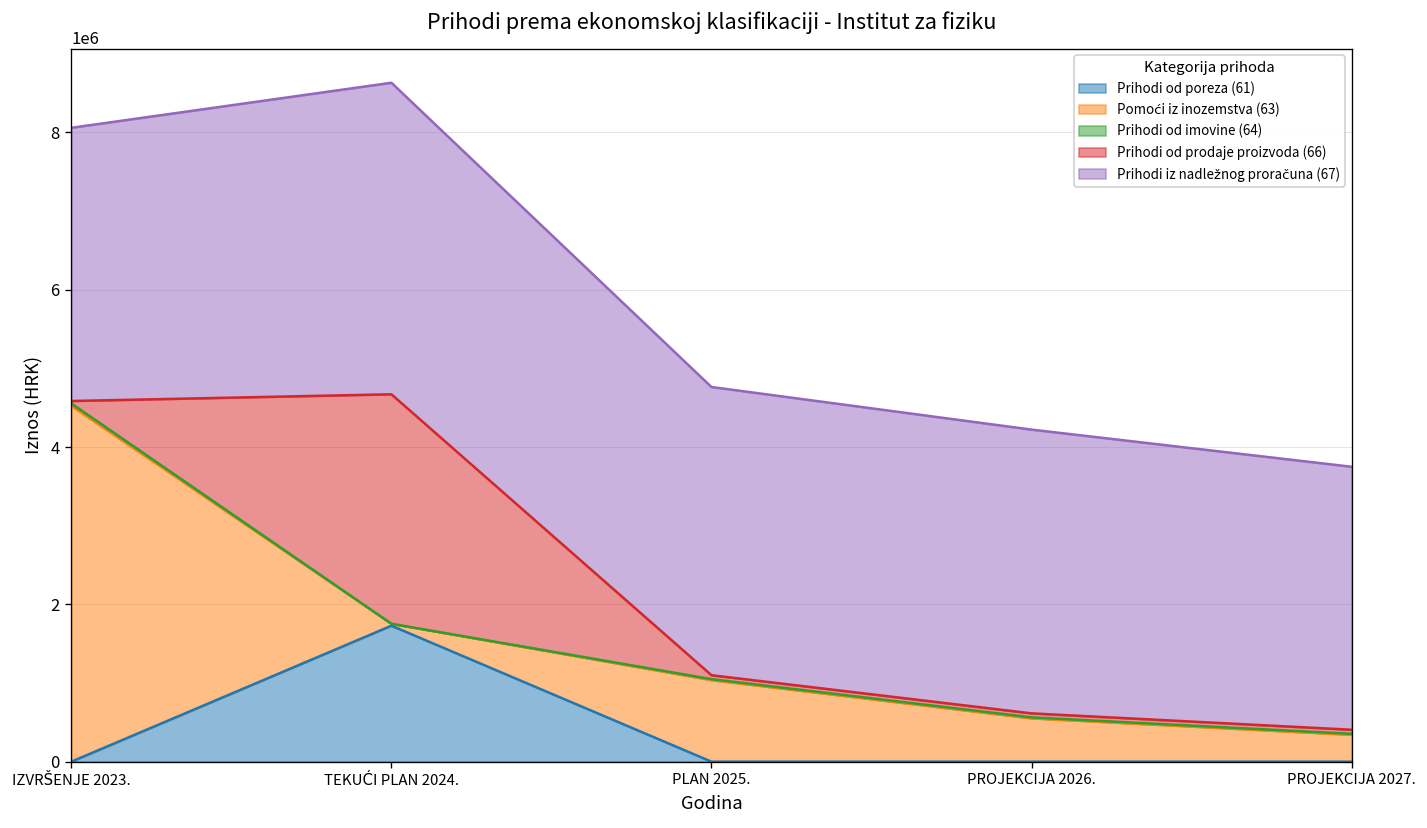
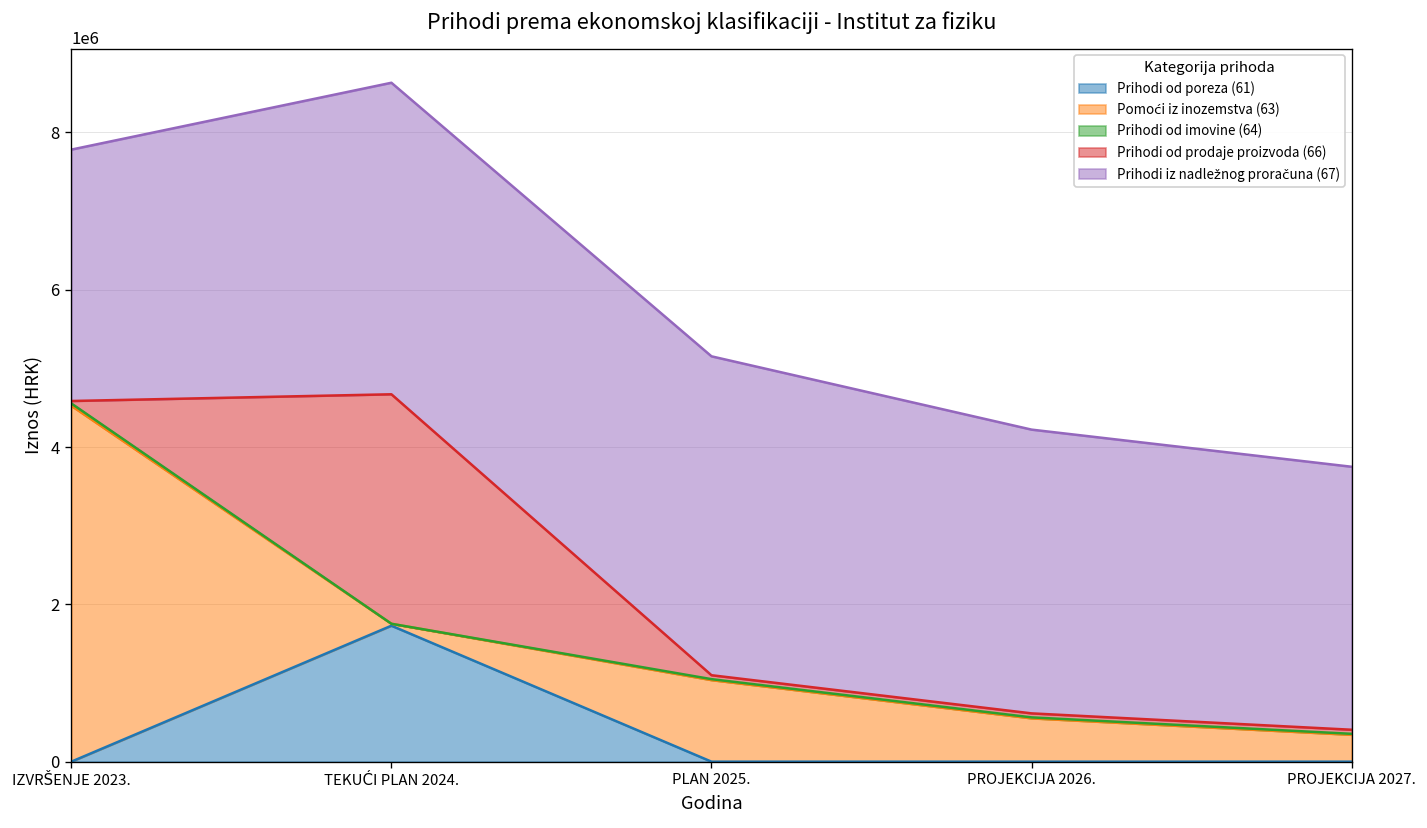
Prihodi iz nadležnog proračuna (67), IZVRŠENJE 2023.: 3500000 -> 3200000
Prihodi iz nadležnog proračuna (67), PLAN 2025.: 3700000 -> 4100000
